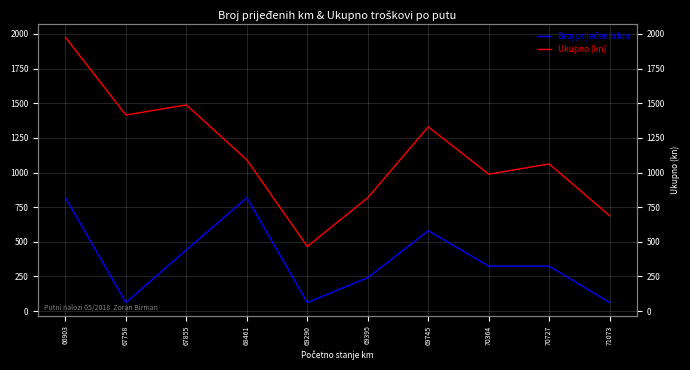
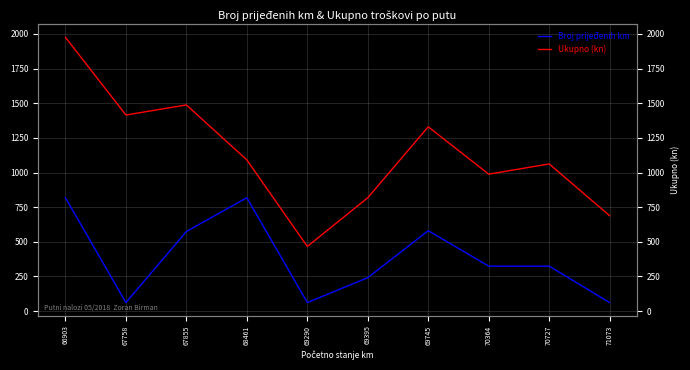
Broj prijeđenih km, 67855: 440 -> 570
